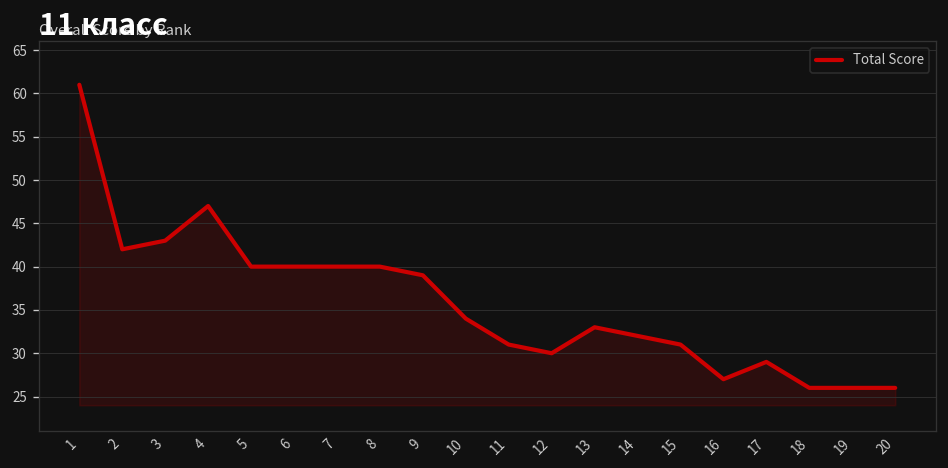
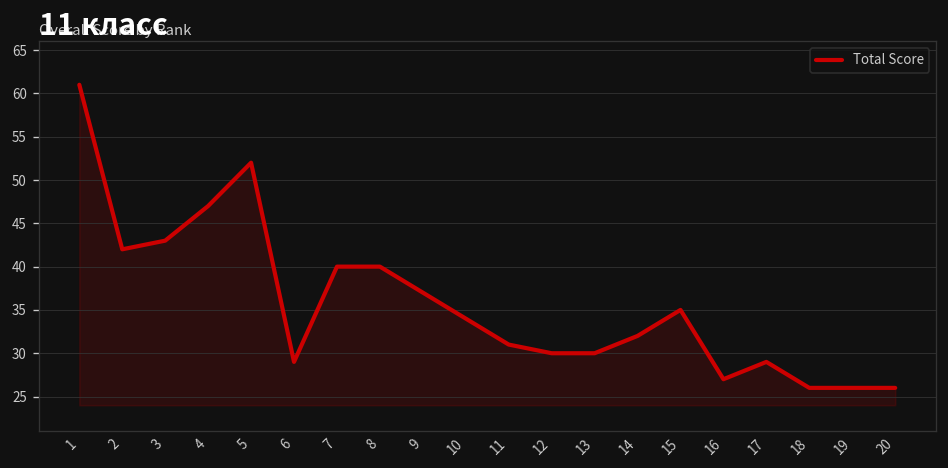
5: 40 -> 52
6: 40 -> 29
9: 39 -> 37
13: 33 -> 30
15: 31 -> 35
